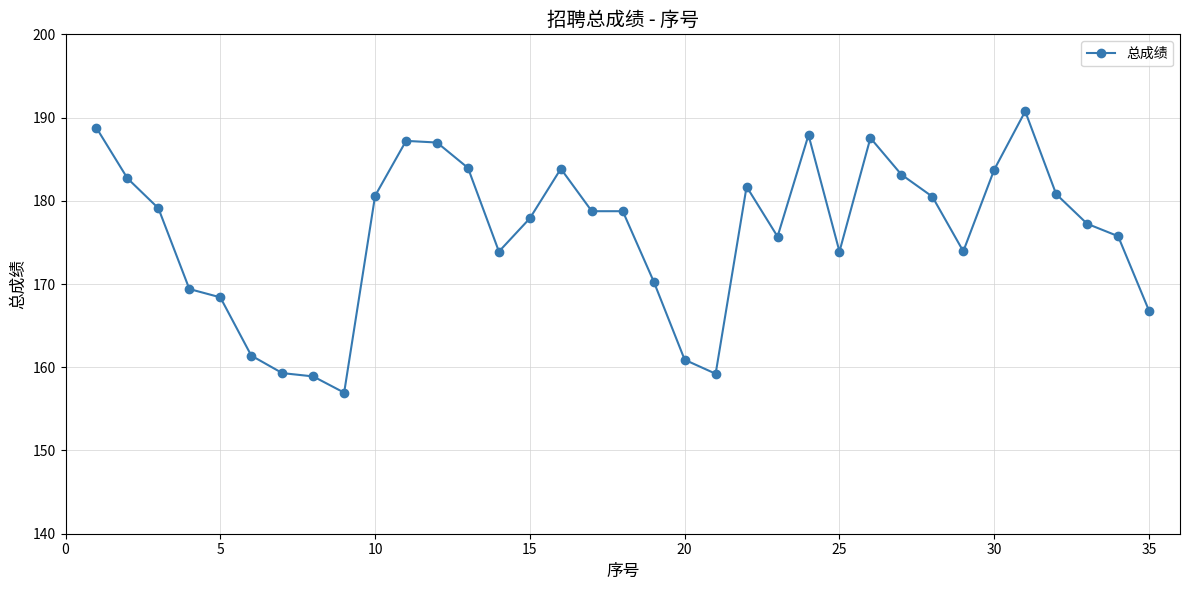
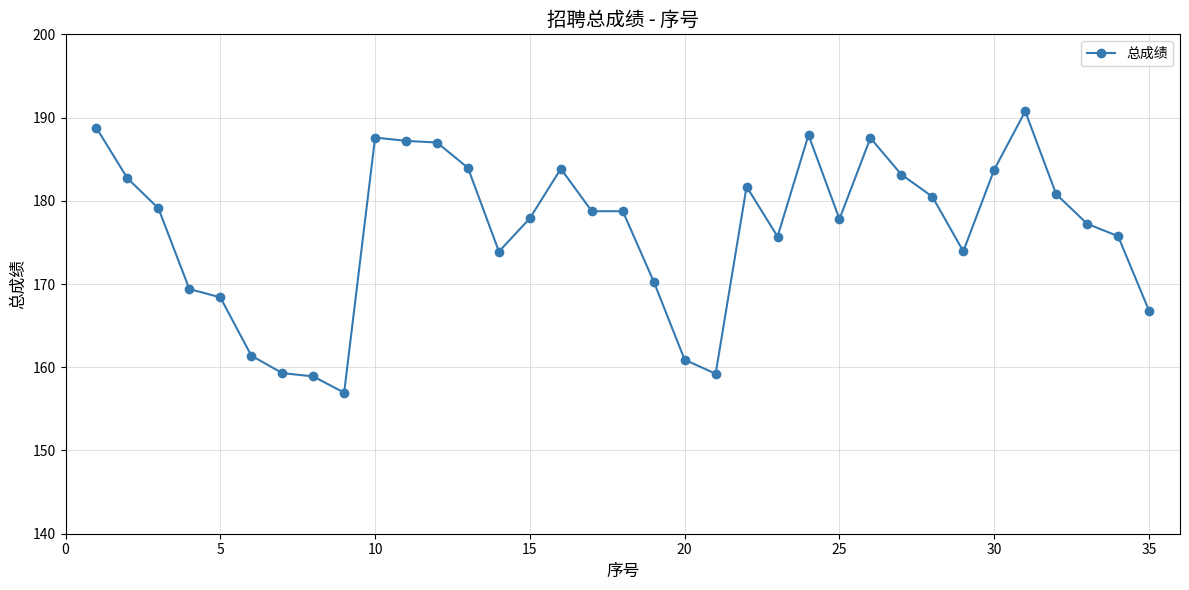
10: 181 -> 188
25: 174 -> 178
